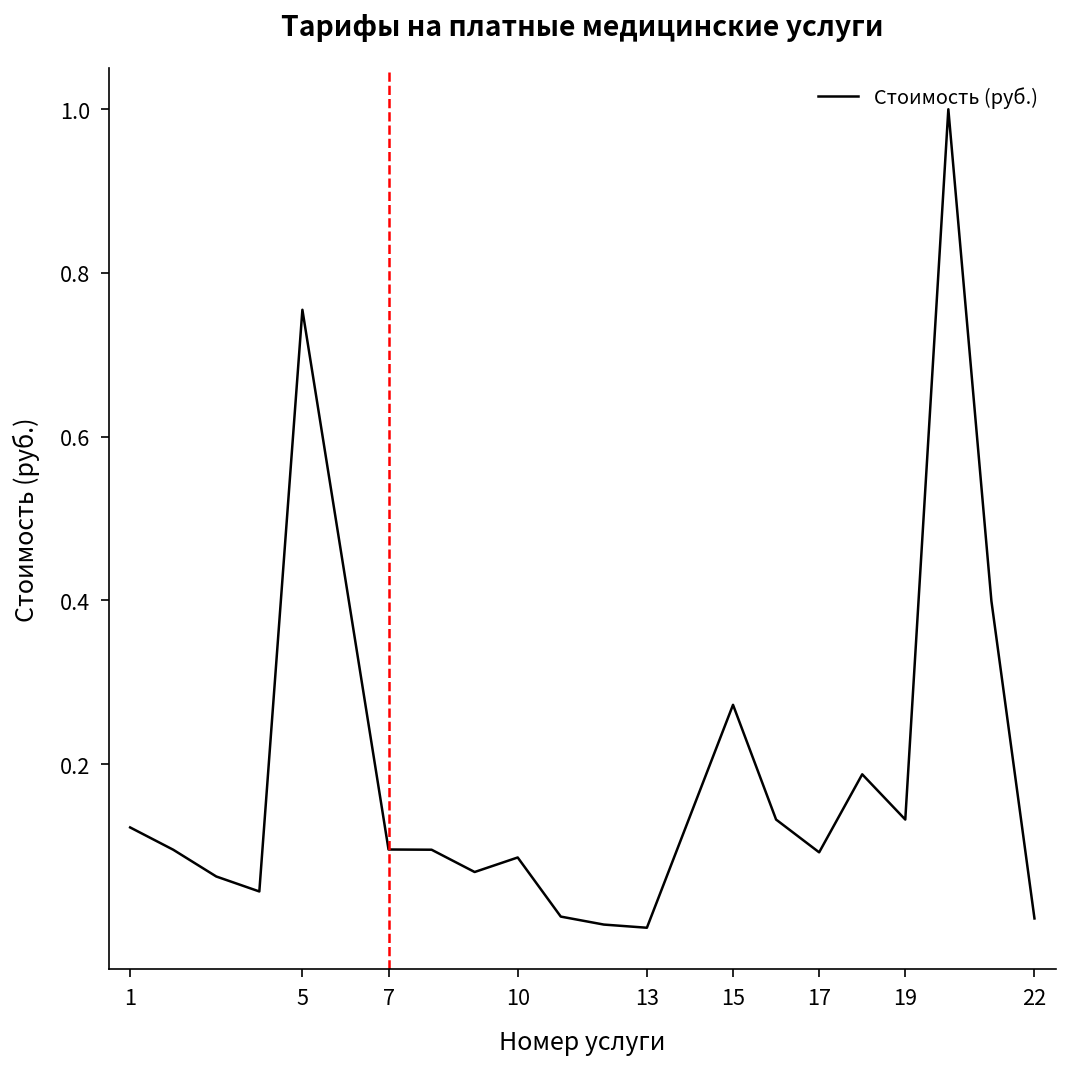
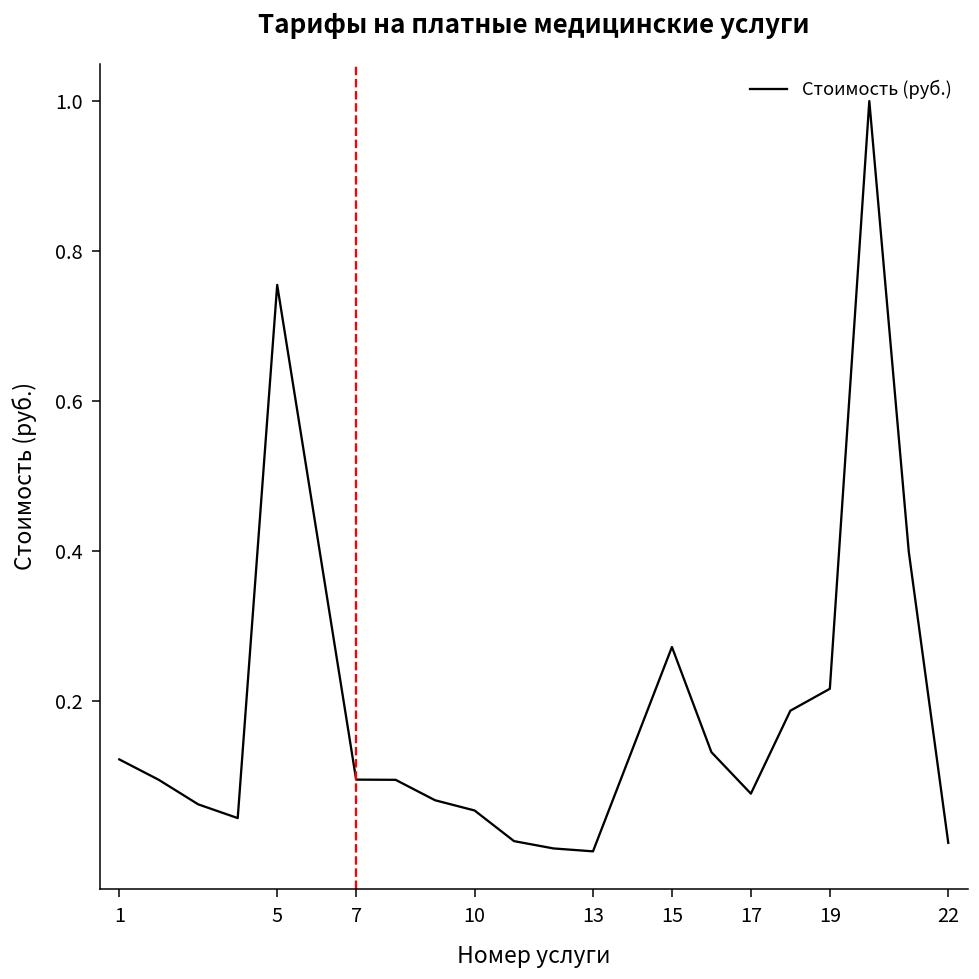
10: 0.09 -> 0.05
17: 0.09 -> 0.08
19: 0.13 -> 0.22
